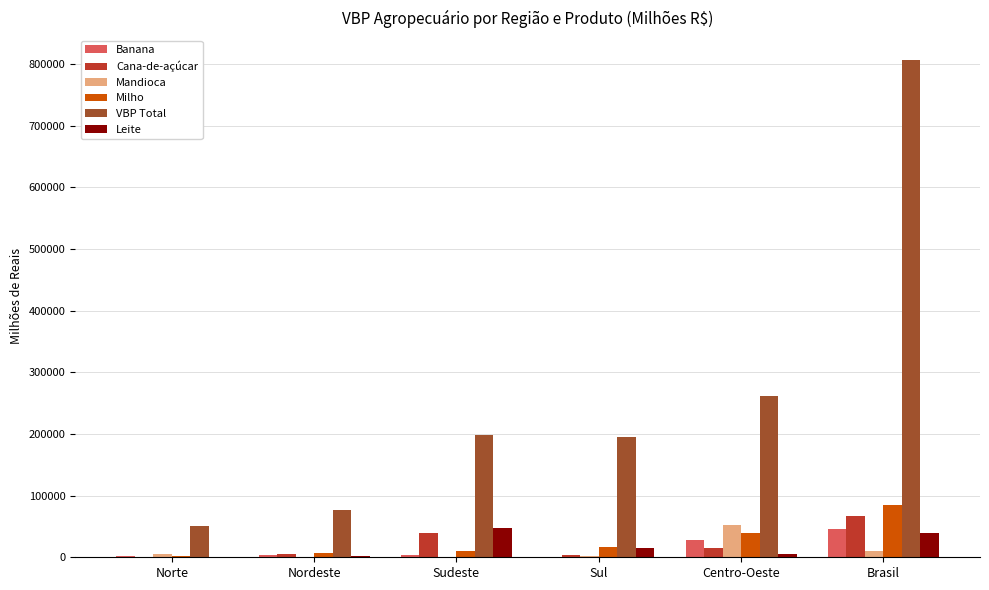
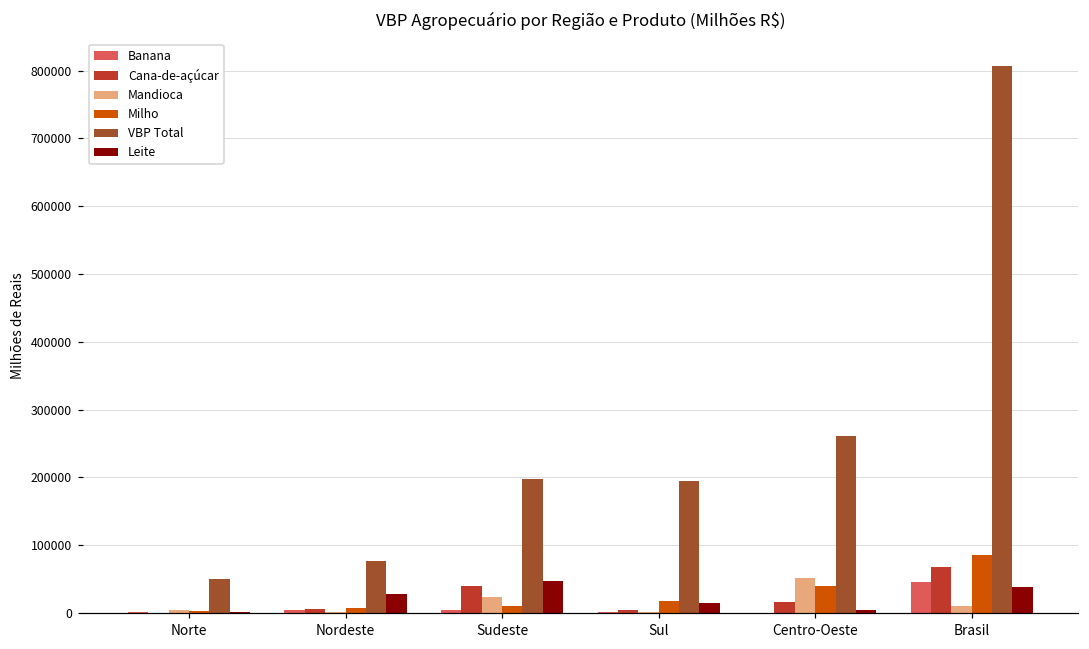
Leite, Nordeste: 0 -> 30000
Mandioca, Sudeste: 0 -> 20000
Banana, Centro-Oeste: 30000 -> 0
